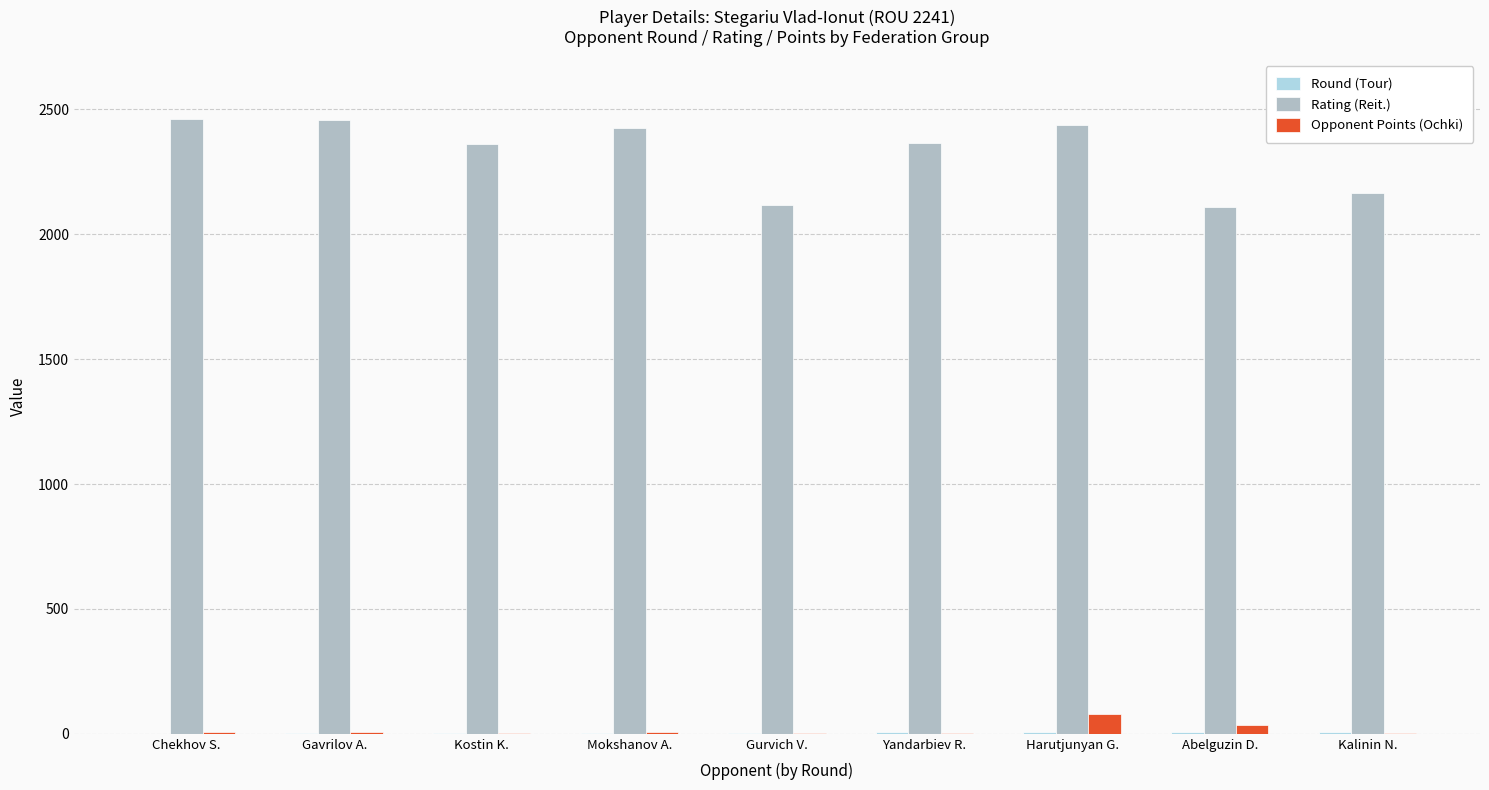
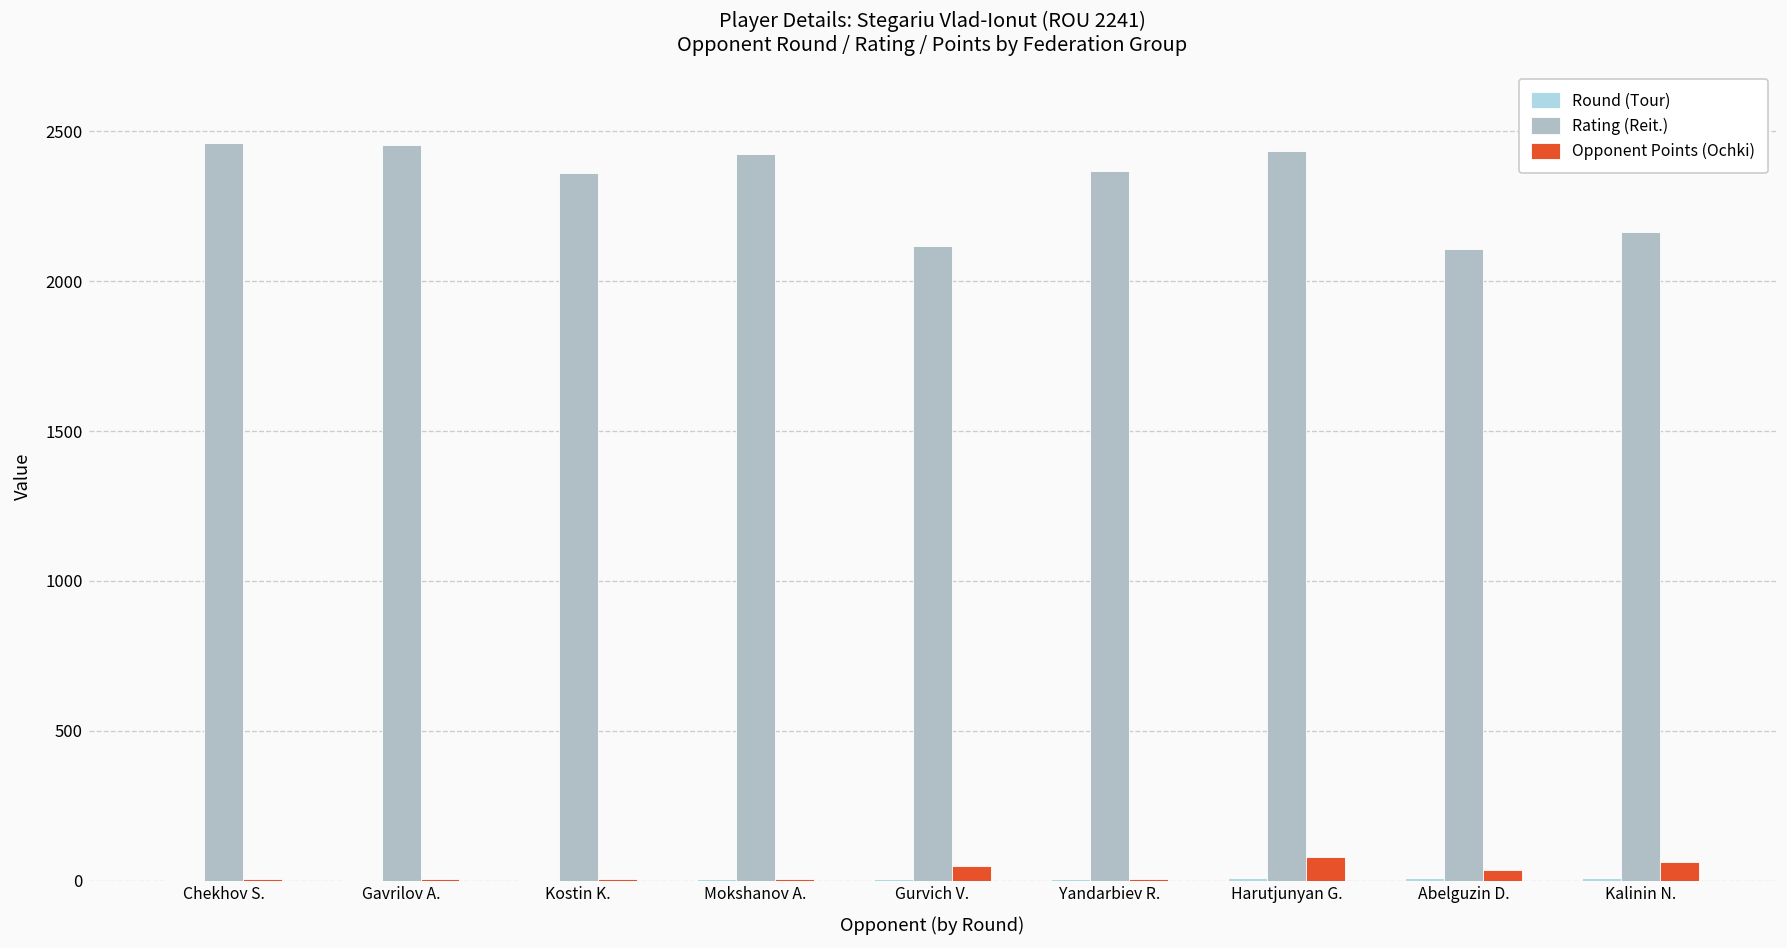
Opponent Points (Ochki), Gurvich V.: 0 -> 50
Opponent Points (Ochki), Kalinin N.: 0 -> 60
